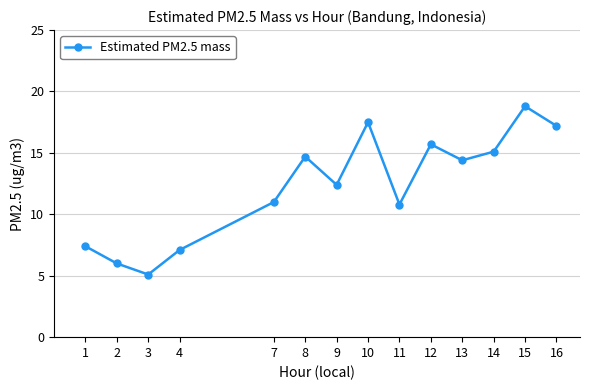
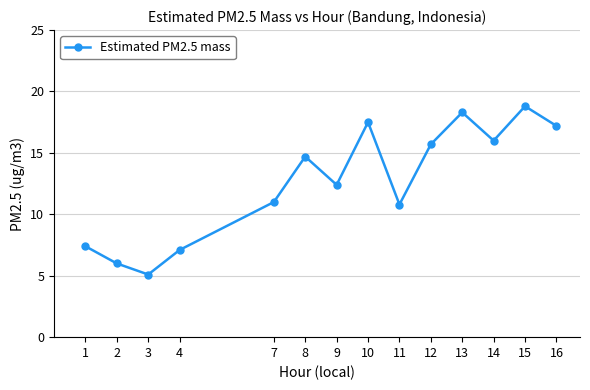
13: 14.4 -> 18.3
14: 15.1 -> 16.0
